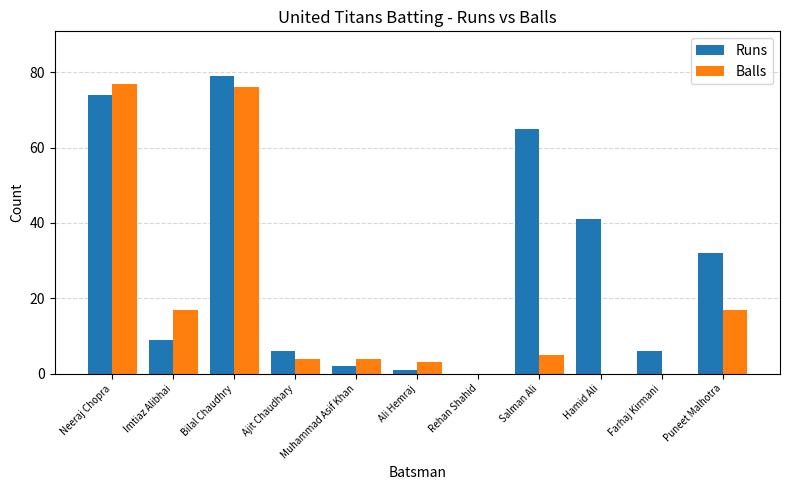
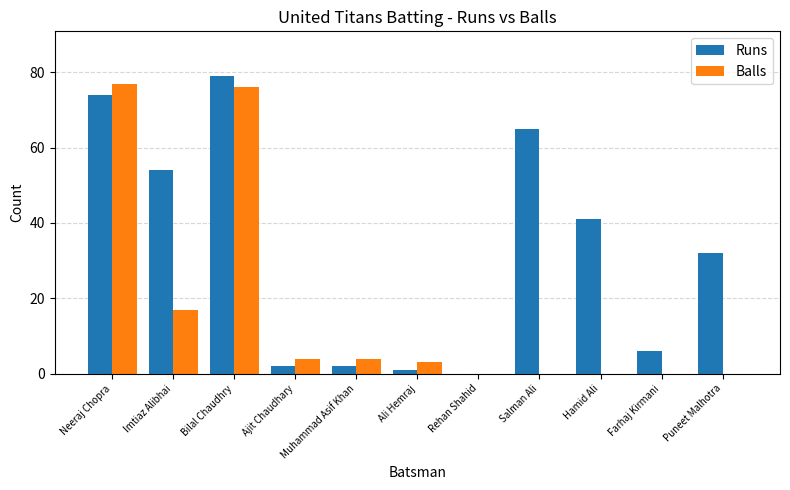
Runs, Imtiaz Alibhai: 9 -> 54
Runs, Ajit Chaudhary: 6 -> 2
Balls, Salman Ali: 5 -> 0
Balls, Puneet Malhotra: 17 -> 0
